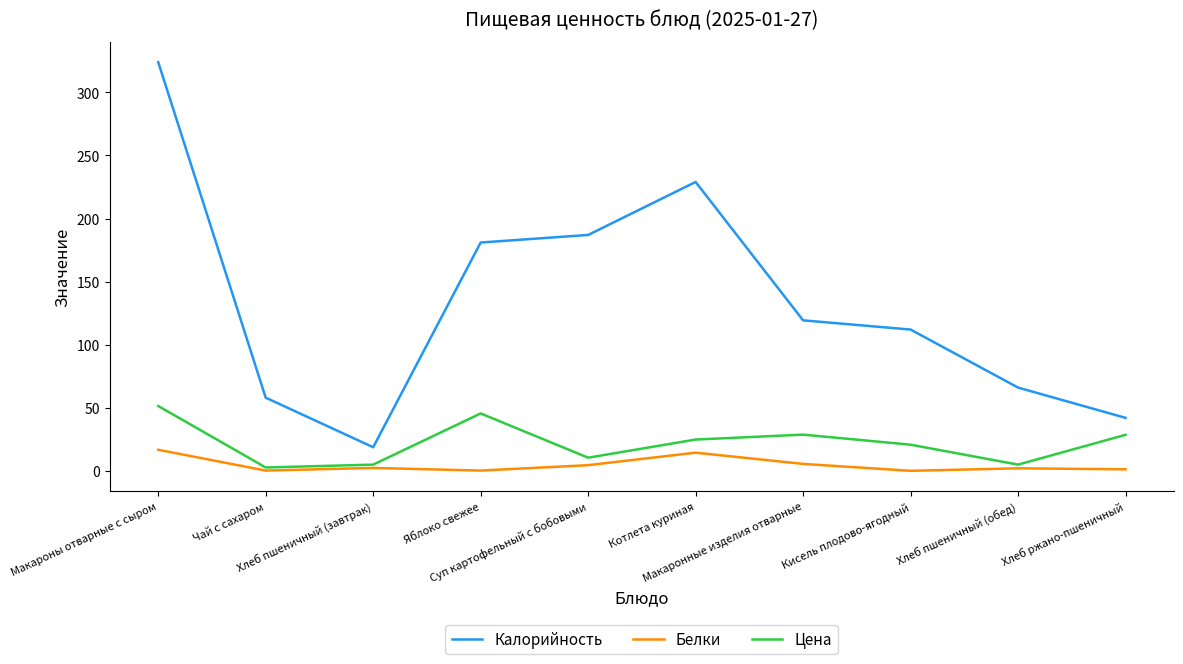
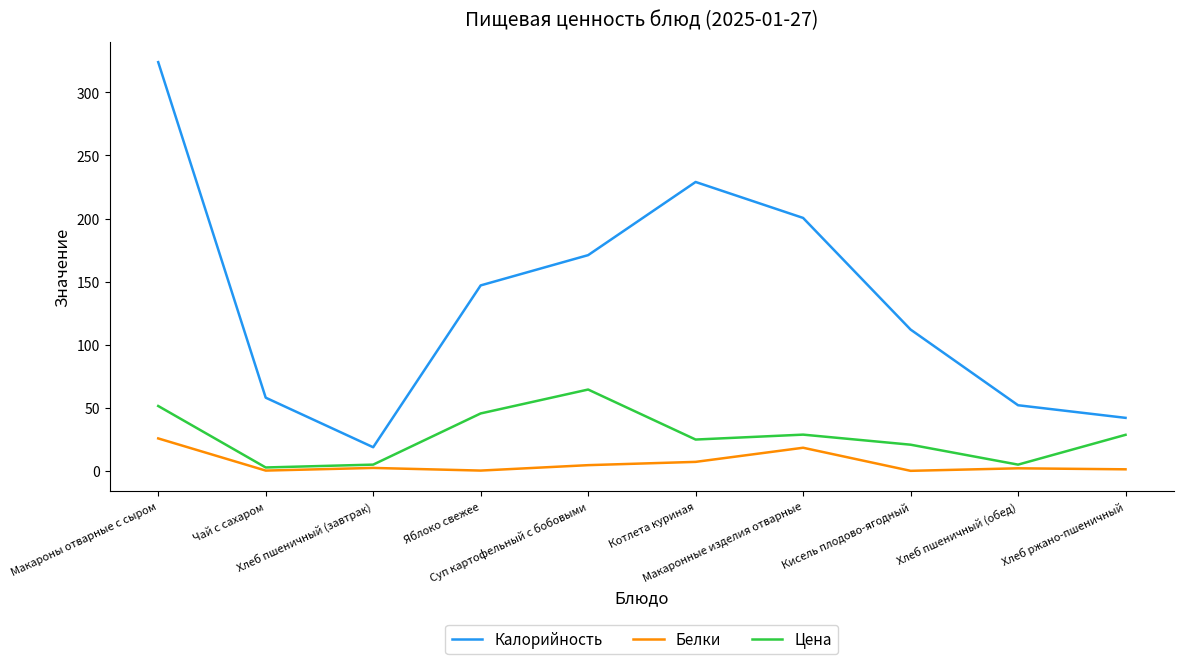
Белки, Макароны отварные с сыром: 17 -> 26
Калорийность, Яблоко свежее: 181 -> 147
Калорийность, Суп картофельный с бобовыми: 187 -> 171
Цена, Суп картофельный с бобовыми: 10 -> 64
Белки, Котлета куриная: 14 -> 7
Калорийность, Макаронные изделия отварные: 119 -> 201
Белки, Макаронные изделия отварные: 6 -> 18
Калорийность, Хлеб пшеничный (обед): 66 -> 52
